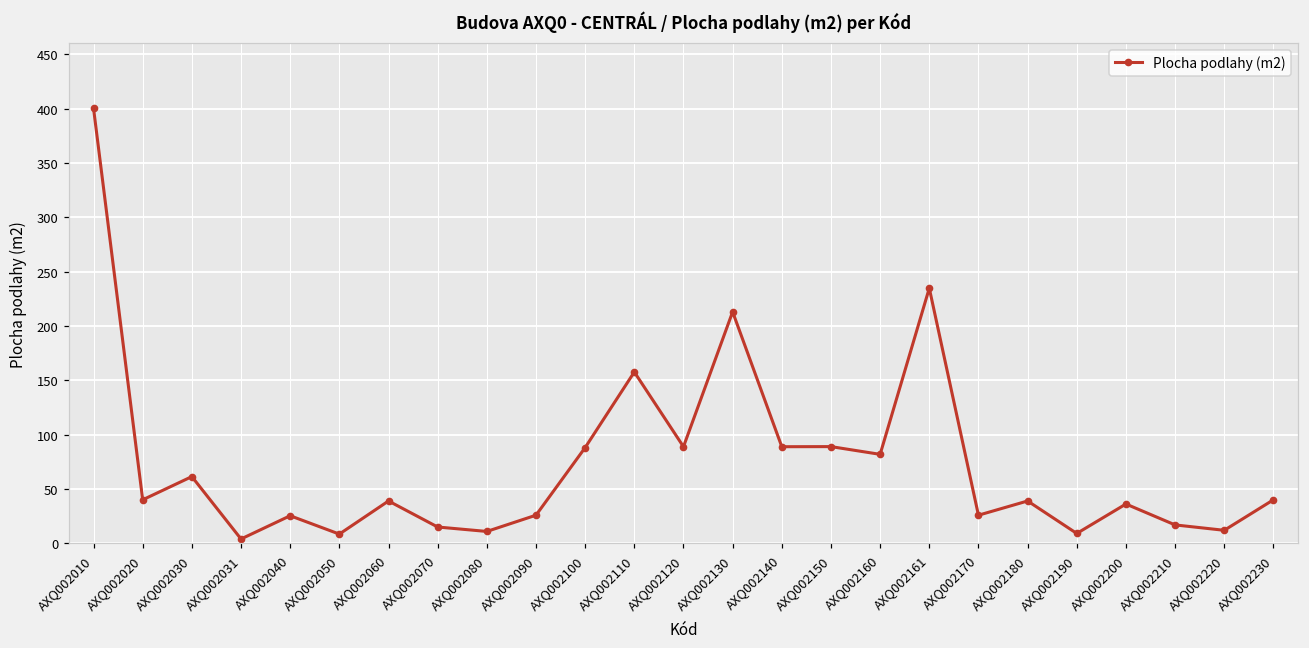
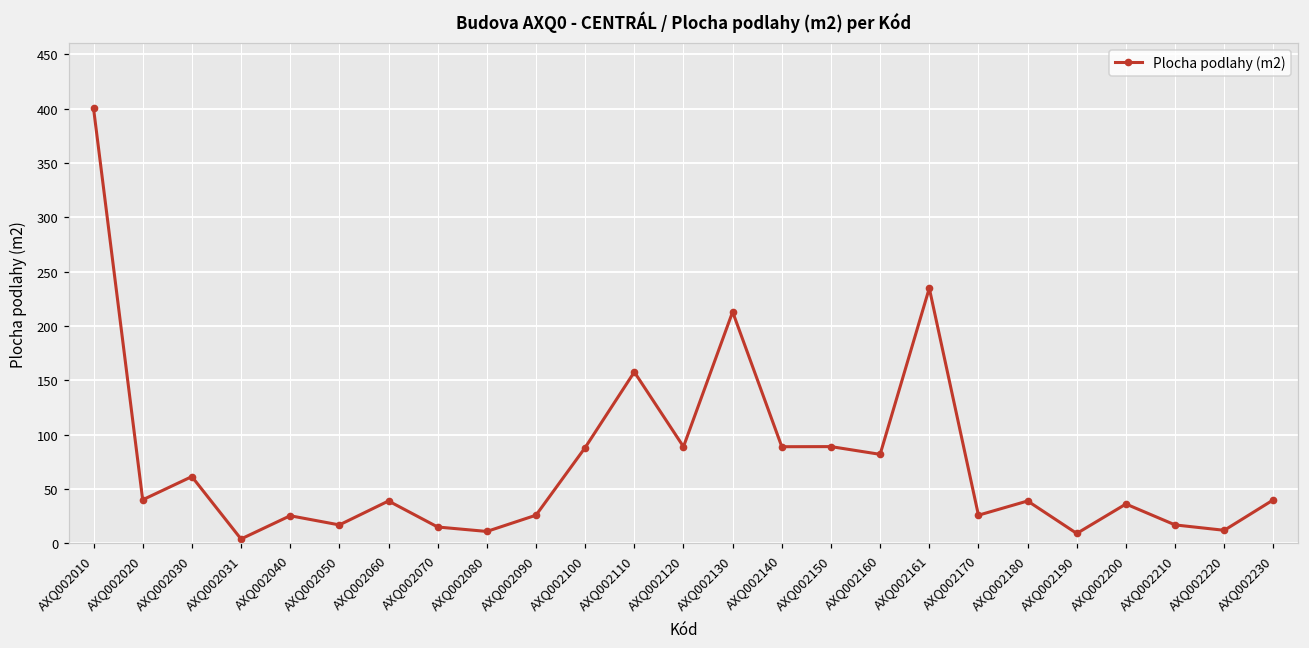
AXQ002050: 10 -> 20
